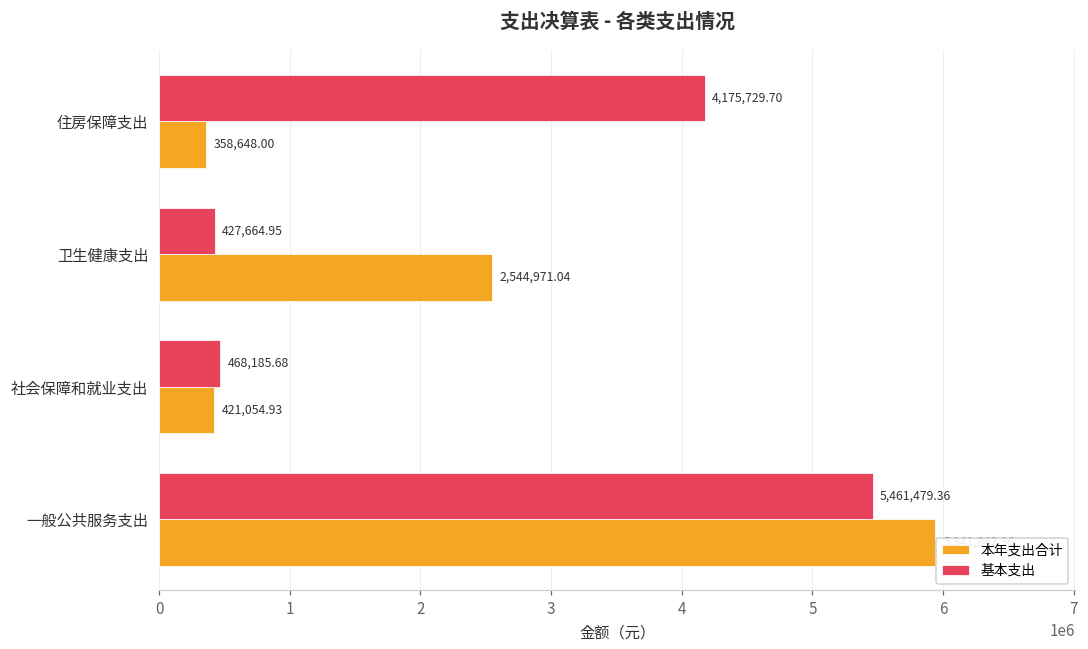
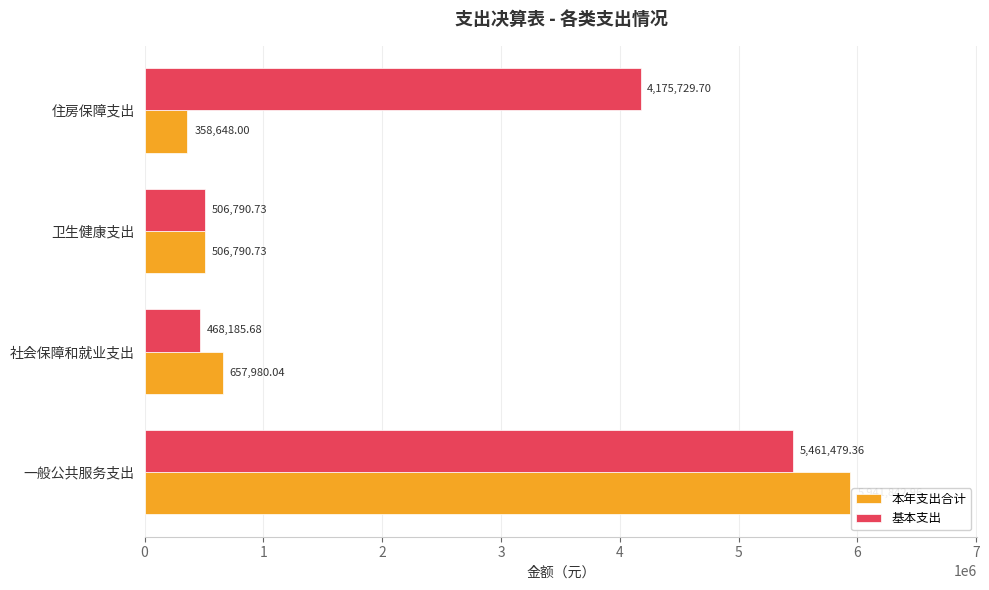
基本支出, 卫生健康支出: 427,664.95 -> 506,790.73
本年支出合计, 卫生健康支出: 2,544,971.04 -> 506,790.73
本年支出合计, 社会保障和就业支出: 421,054.93 -> 657,980.04
